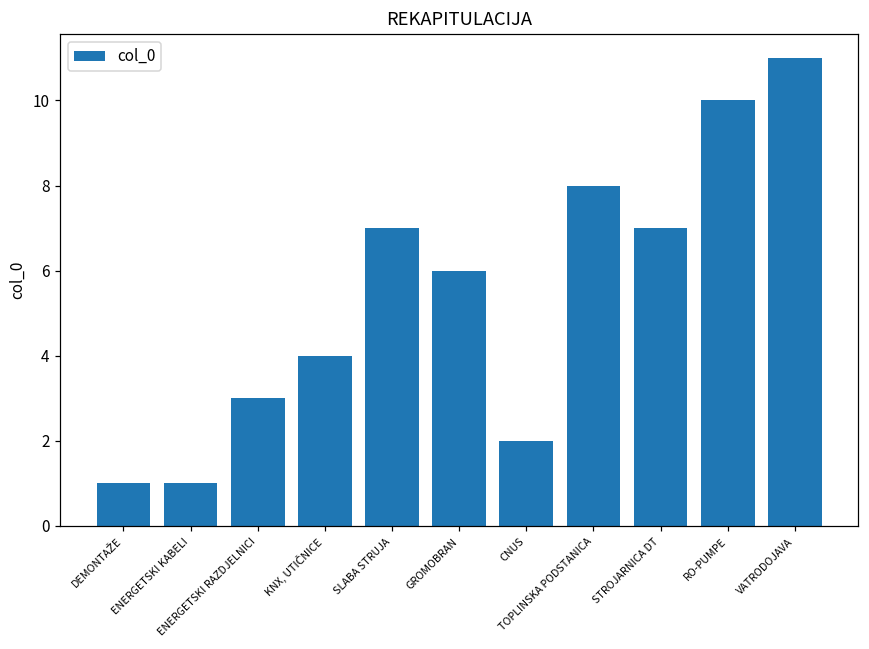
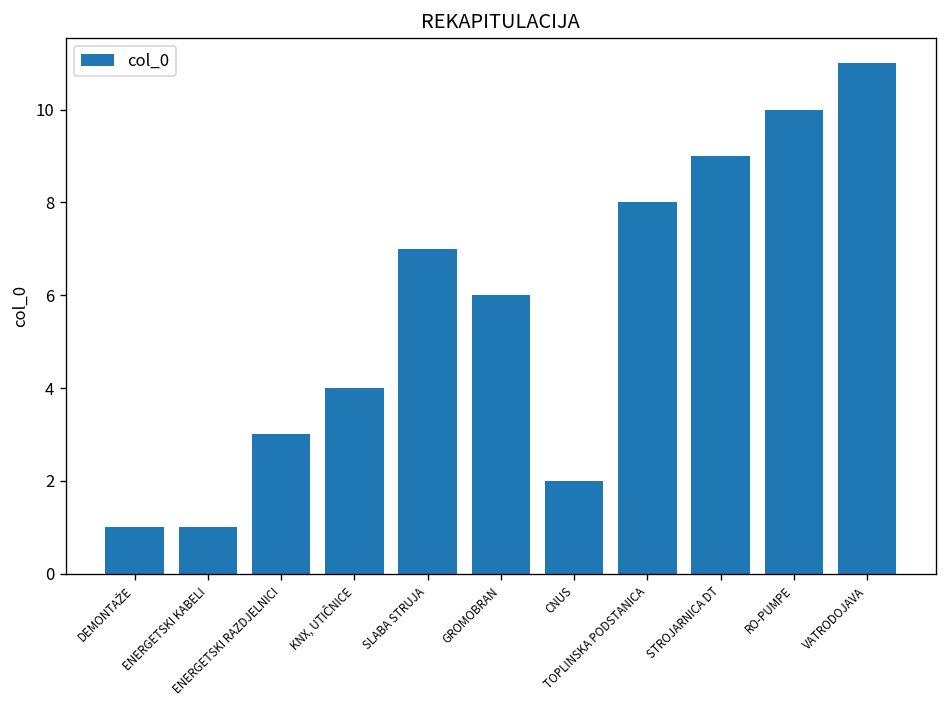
STROJARNICA DT: 7 -> 9
